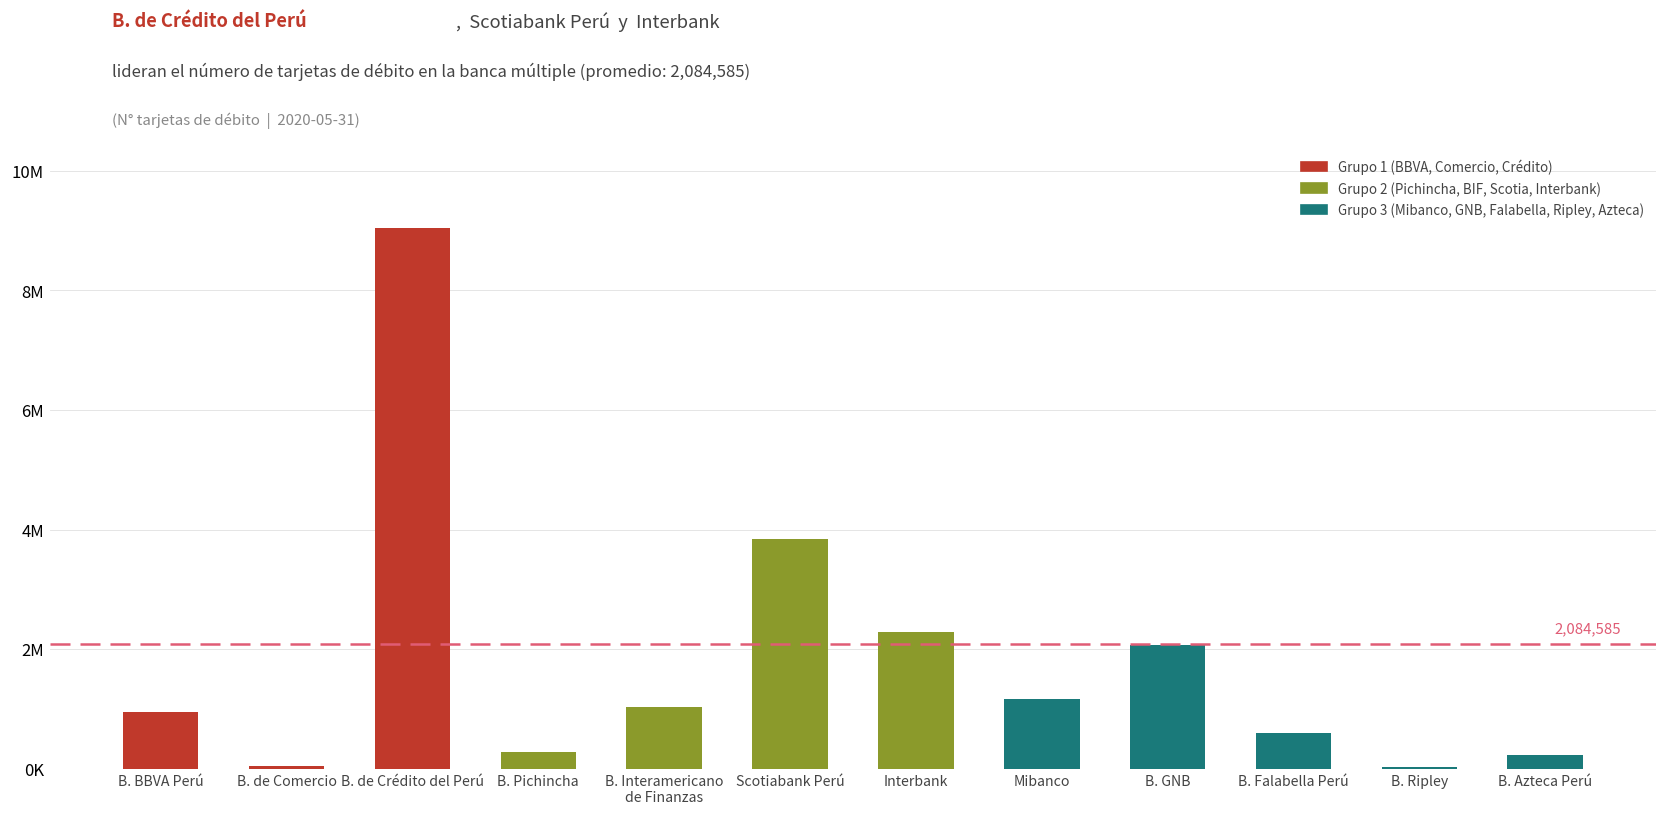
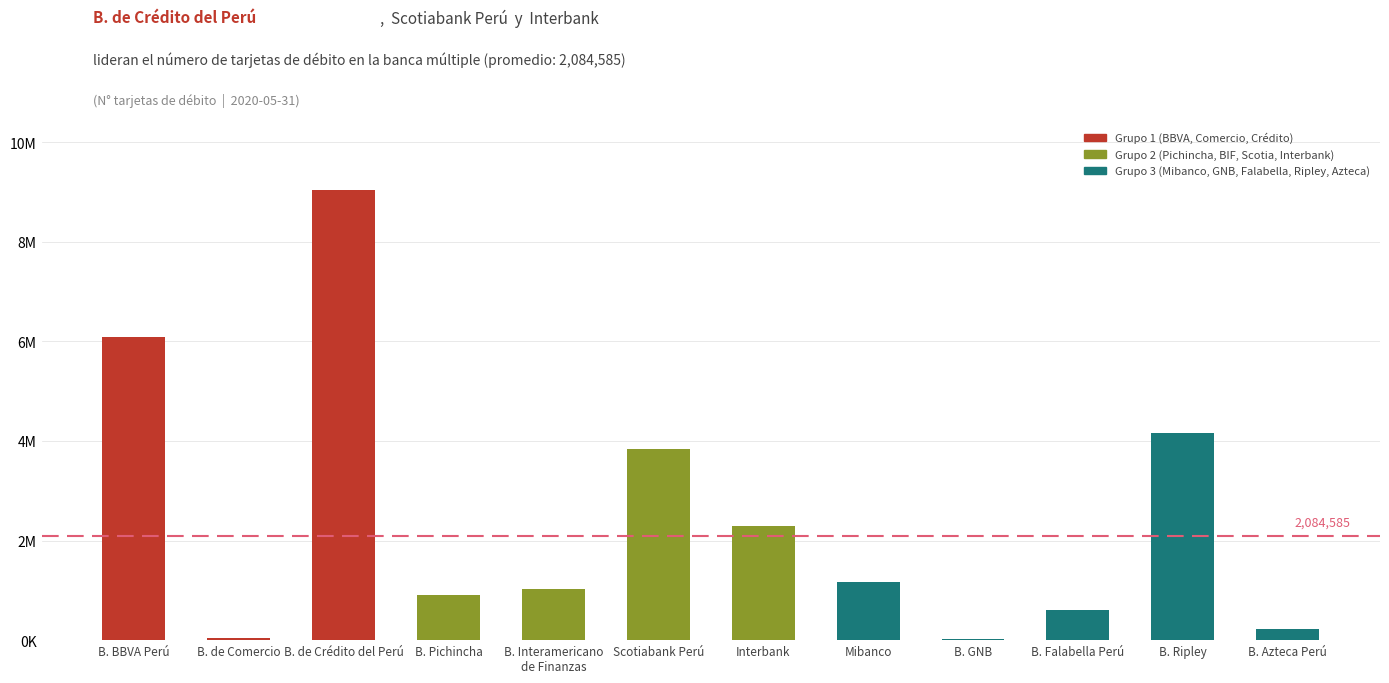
B. BBVA Perú: 900000 -> 6100000
B. Pichincha: 300000 -> 900000
B. GNB: 2100000 -> 0
B. Ripley: 0 -> 4200000
